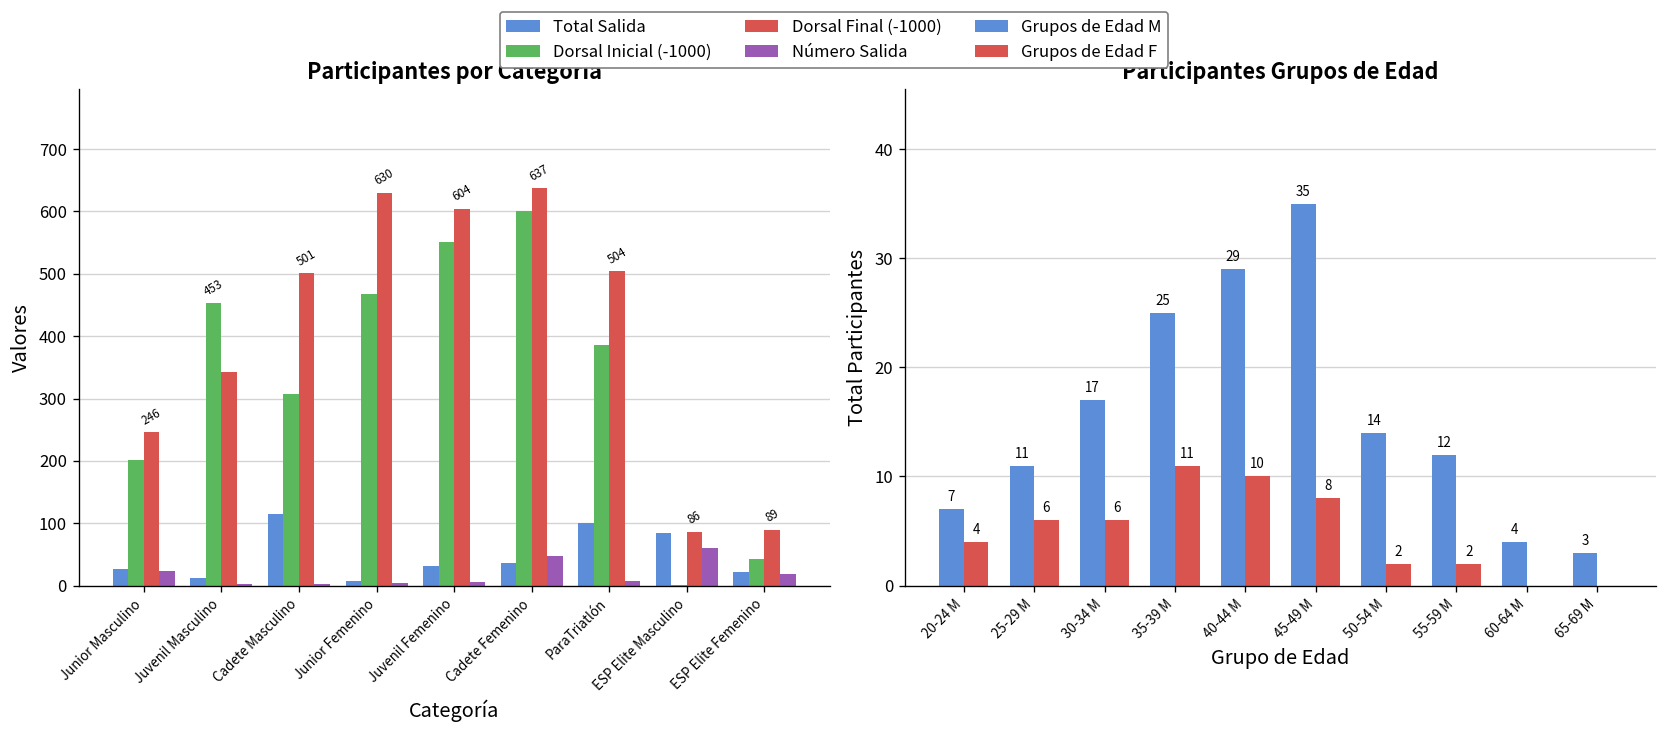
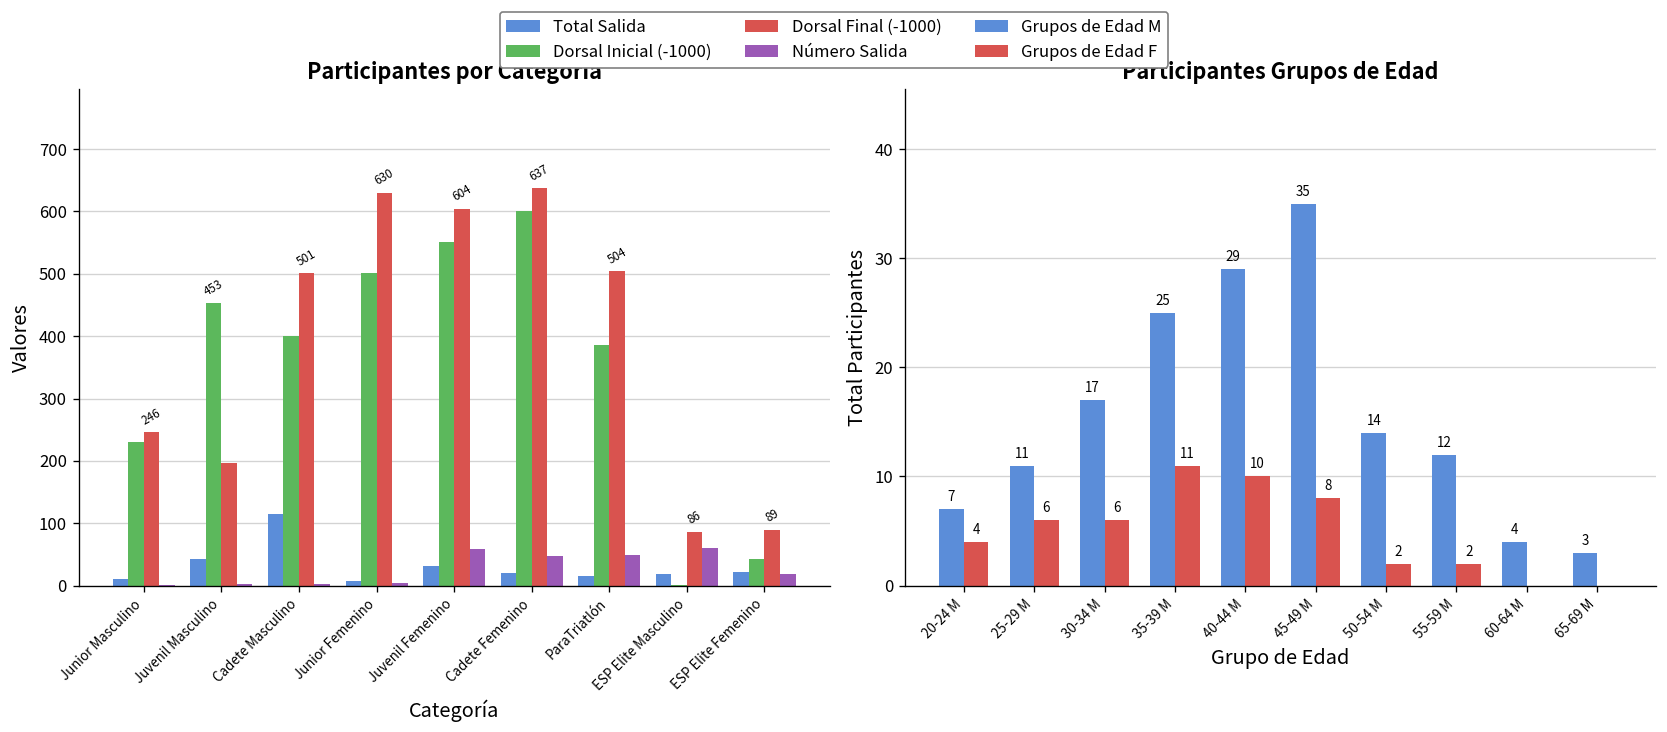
Participantes por Categoría, Total Salida, Junior Masculino: 30 -> 10
Participantes por Categoría, Dorsal Inicial (-1000), Junior Masculino: 200 -> 230
Participantes por Categoría, Número Salida, Junior Masculino: 20 -> 0
Participantes por Categoría, Total Salida, Juvenil Masculino: 10 -> 40
Participantes por Categoría, Dorsal Final (-1000), Juvenil Masculino: 340 -> 200
Participantes por Categoría, Dorsal Inicial (-1000), Cadete Masculino: 310 -> 400
Participantes por Categoría, Dorsal Inicial (-1000), Junior Femenino: 470 -> 500
Participantes por Categoría, Número Salida, Juvenil Femenino: 10 -> 60
Participantes por Categoría, Total Salida, Cadete Femenino: 40 -> 20
Participantes por Categoría, Total Salida, ParaTriatlón: 100 -> 20
Participantes por Categoría, Número Salida, ParaTriatlón: 10 -> 50
Participantes por Categoría, Total Salida, ESP Elite Masculino: 90 -> 20
